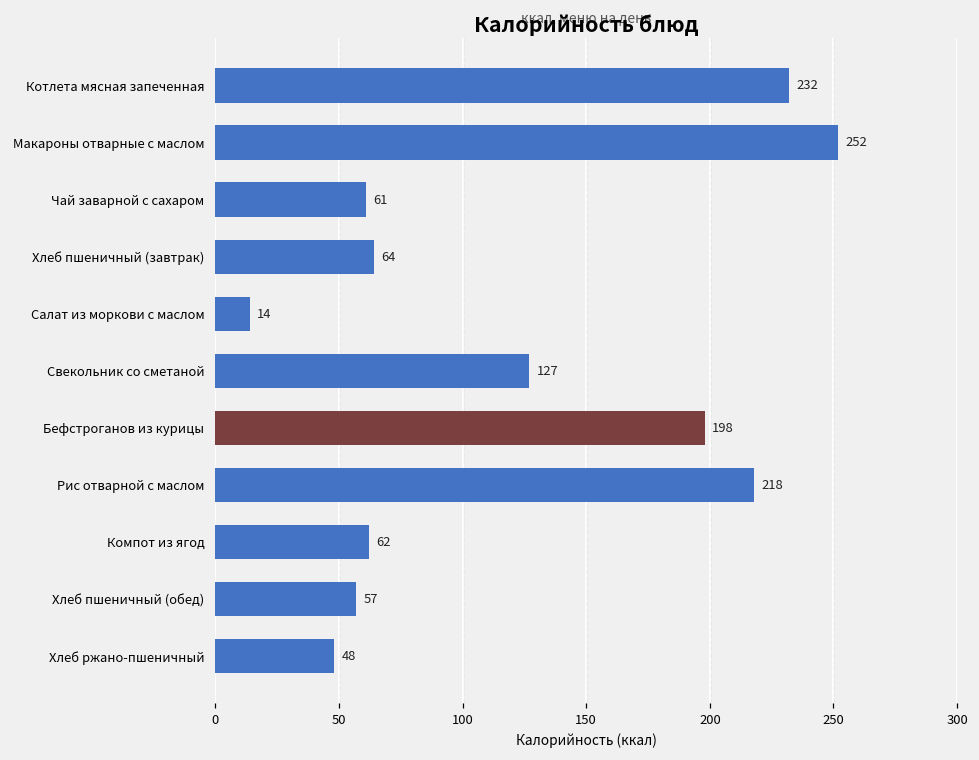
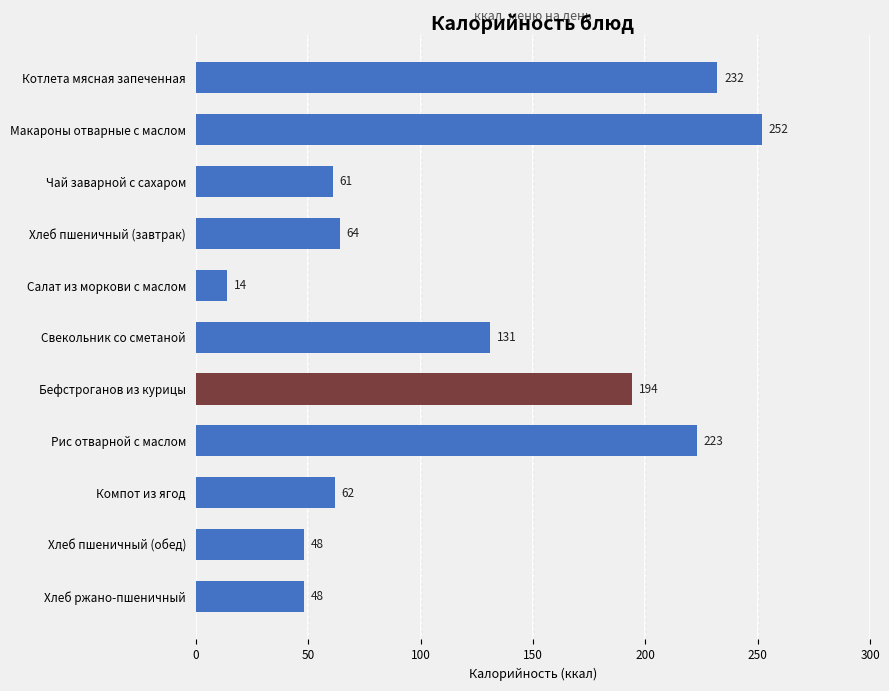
Свекольник со сметаной: 127 -> 131
Бефстроганов из курицы: 198 -> 194
Рис отварной с маслом: 218 -> 223
Хлеб пшеничный (обед): 57 -> 48
